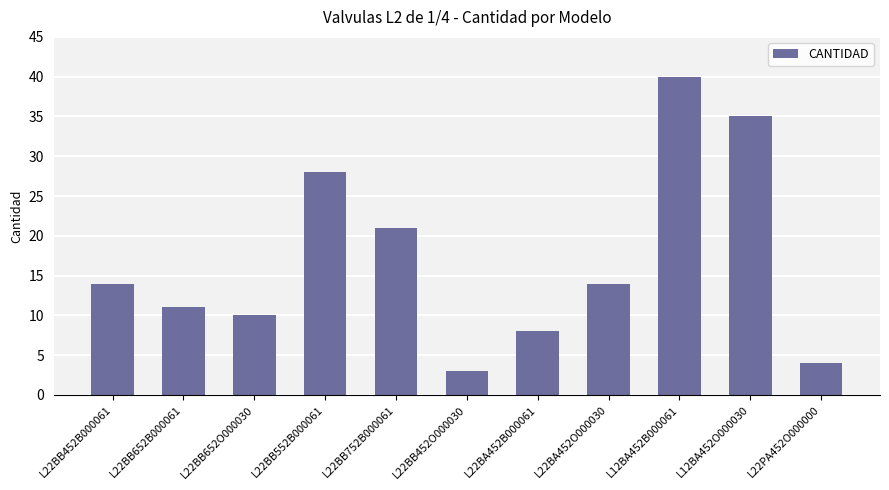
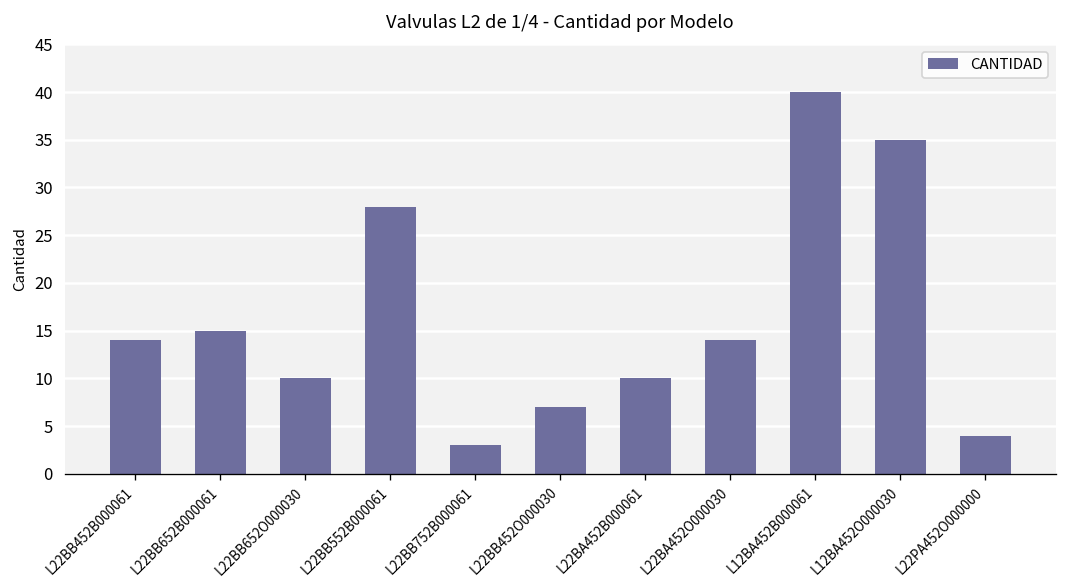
L22BB652B000061: 11 -> 15
L22BB752B000061: 21 -> 3
L22BB452O000030: 3 -> 7
L22BA452B000061: 8 -> 10
